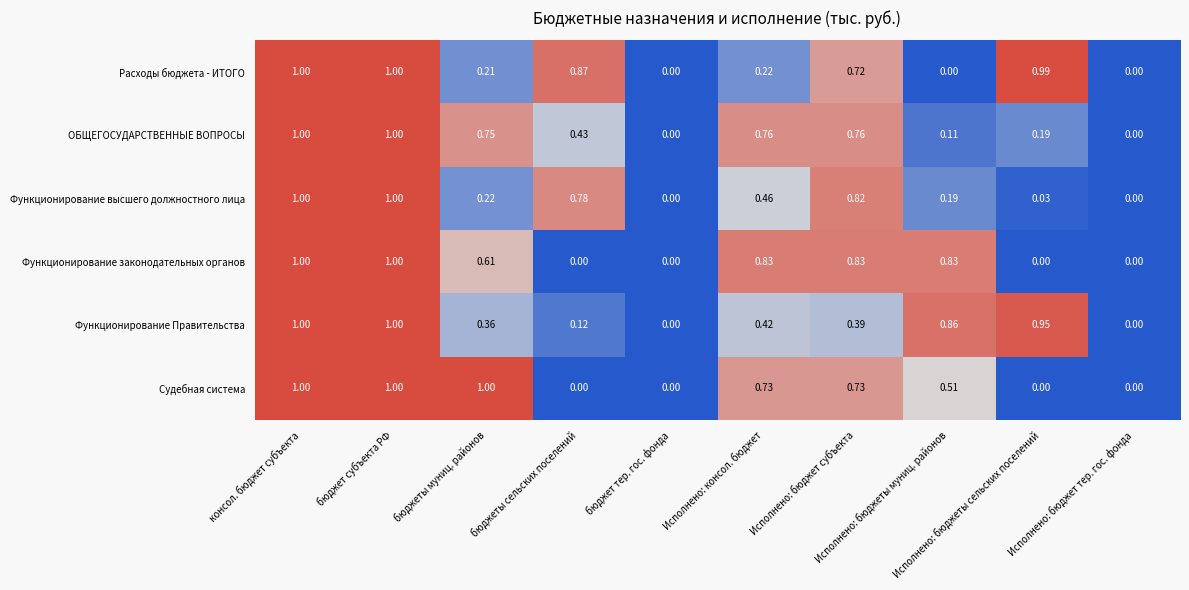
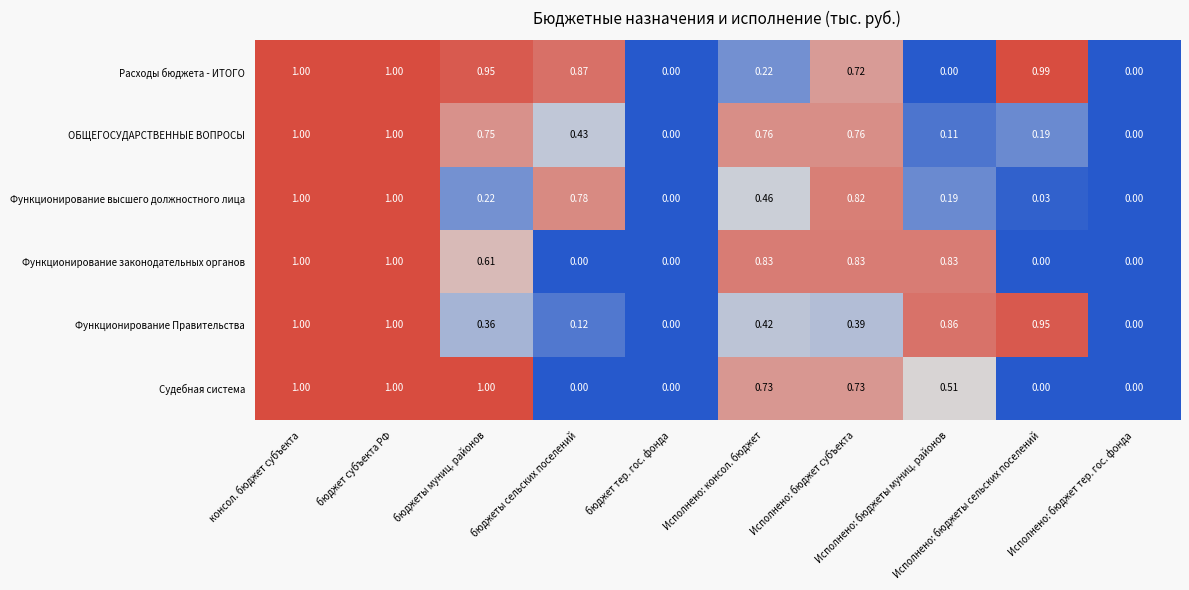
Расходы бюджета - ИТОГО, бюджеты муниц. районов: 0.21 -> 0.95
